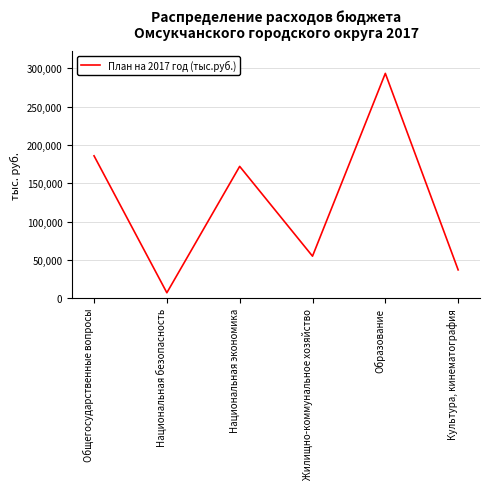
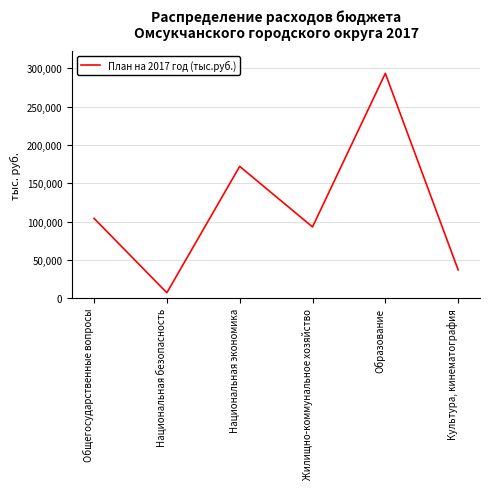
Общегосударственные вопросы: 190,000 -> 100,000
Жилищно-коммунальное хозяйство: 50,000 -> 90,000
